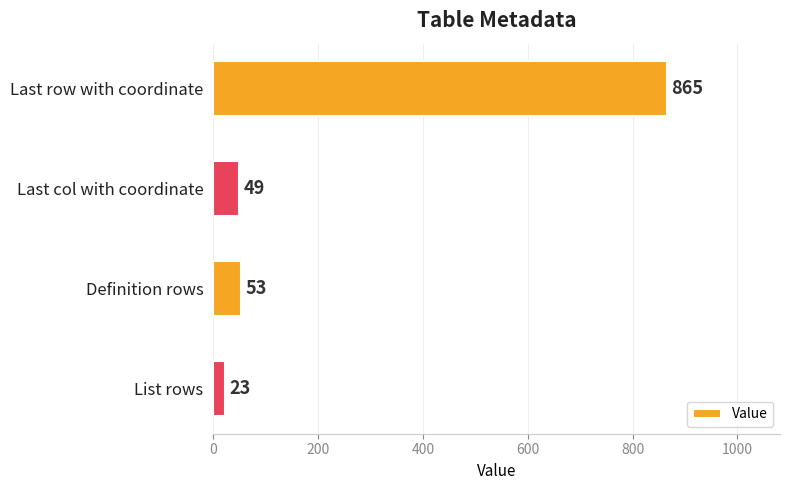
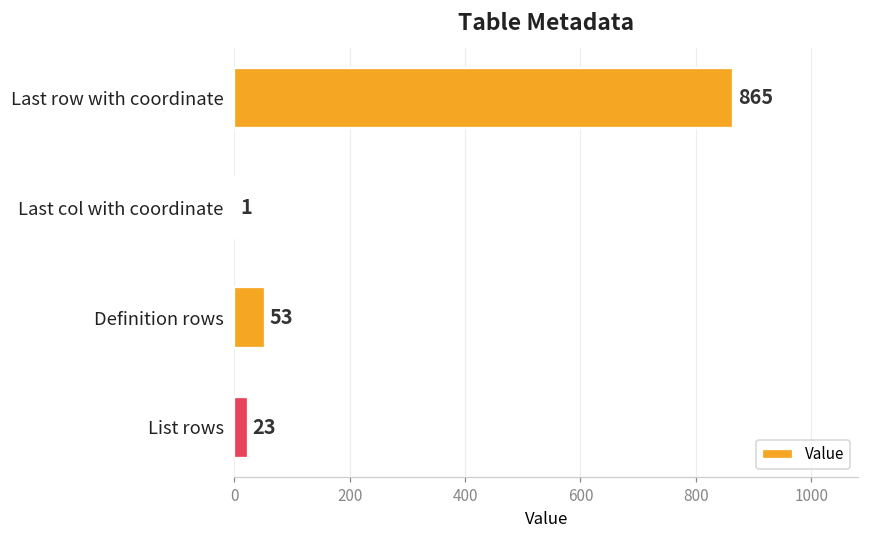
Last col with coordinate: 49 -> 1
